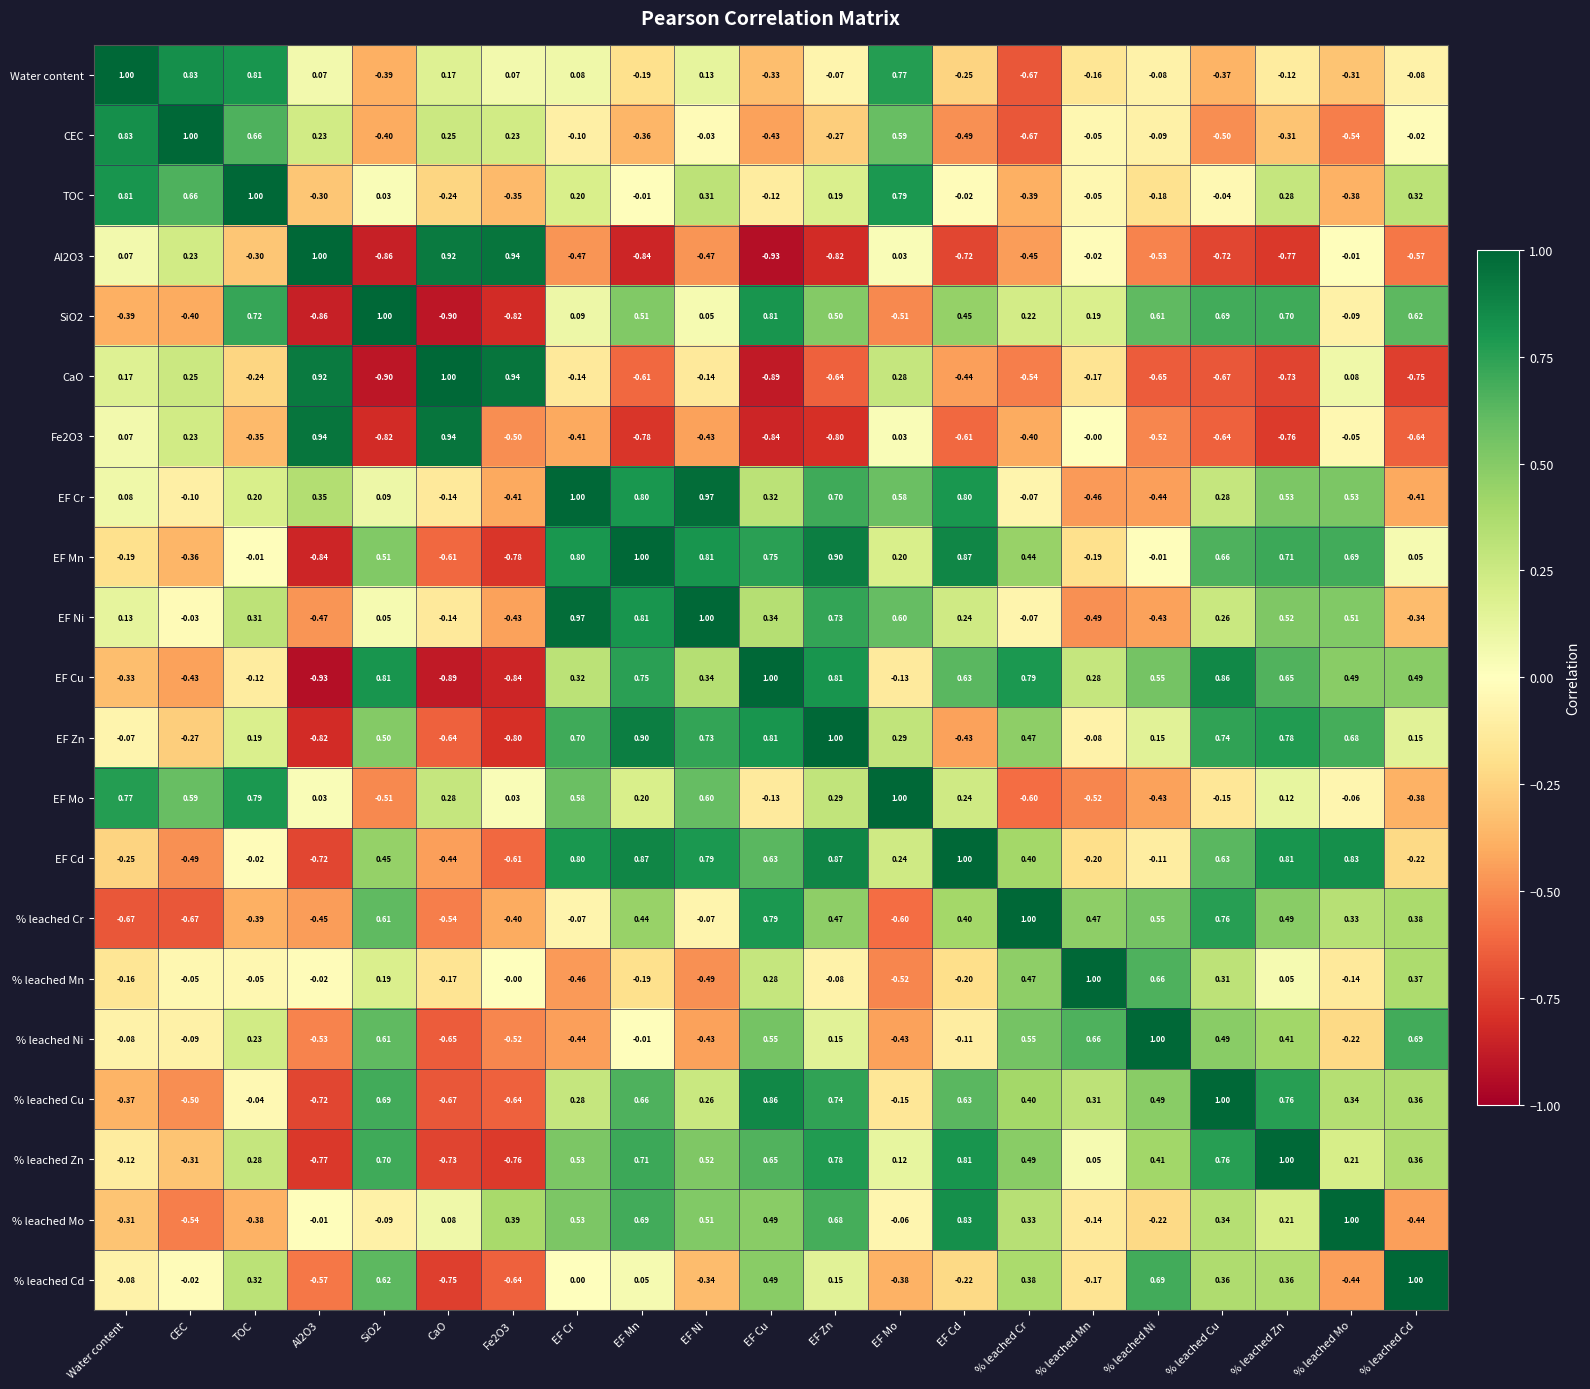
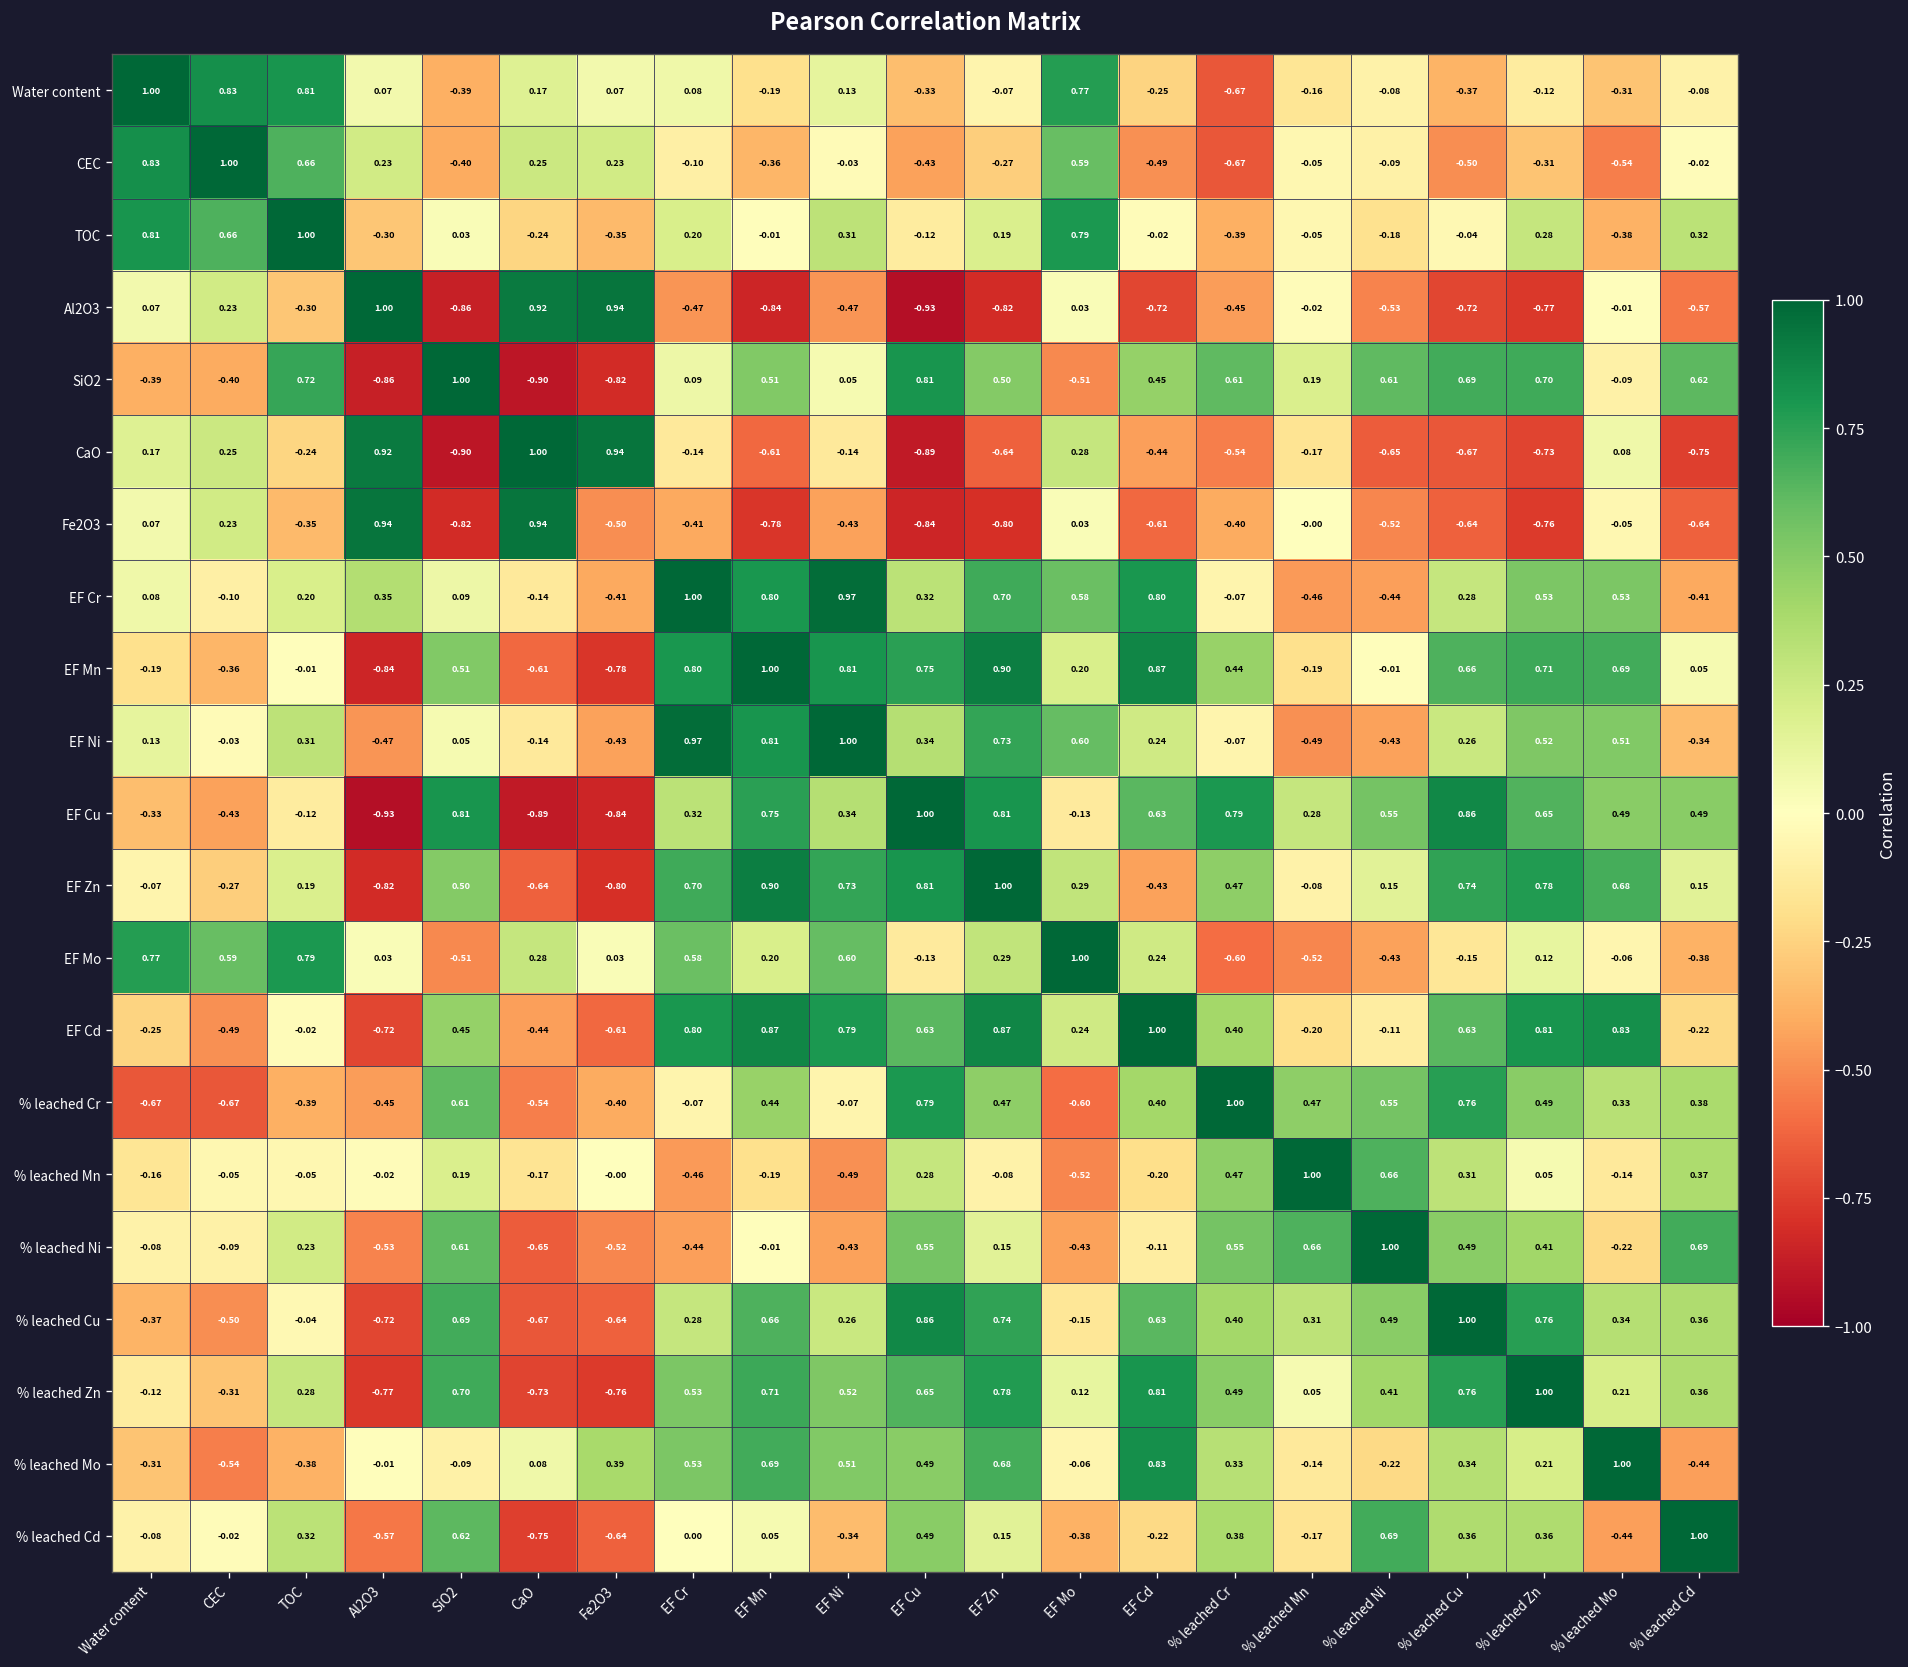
SiO2, % leached Cr: 0.22 -> 0.61
